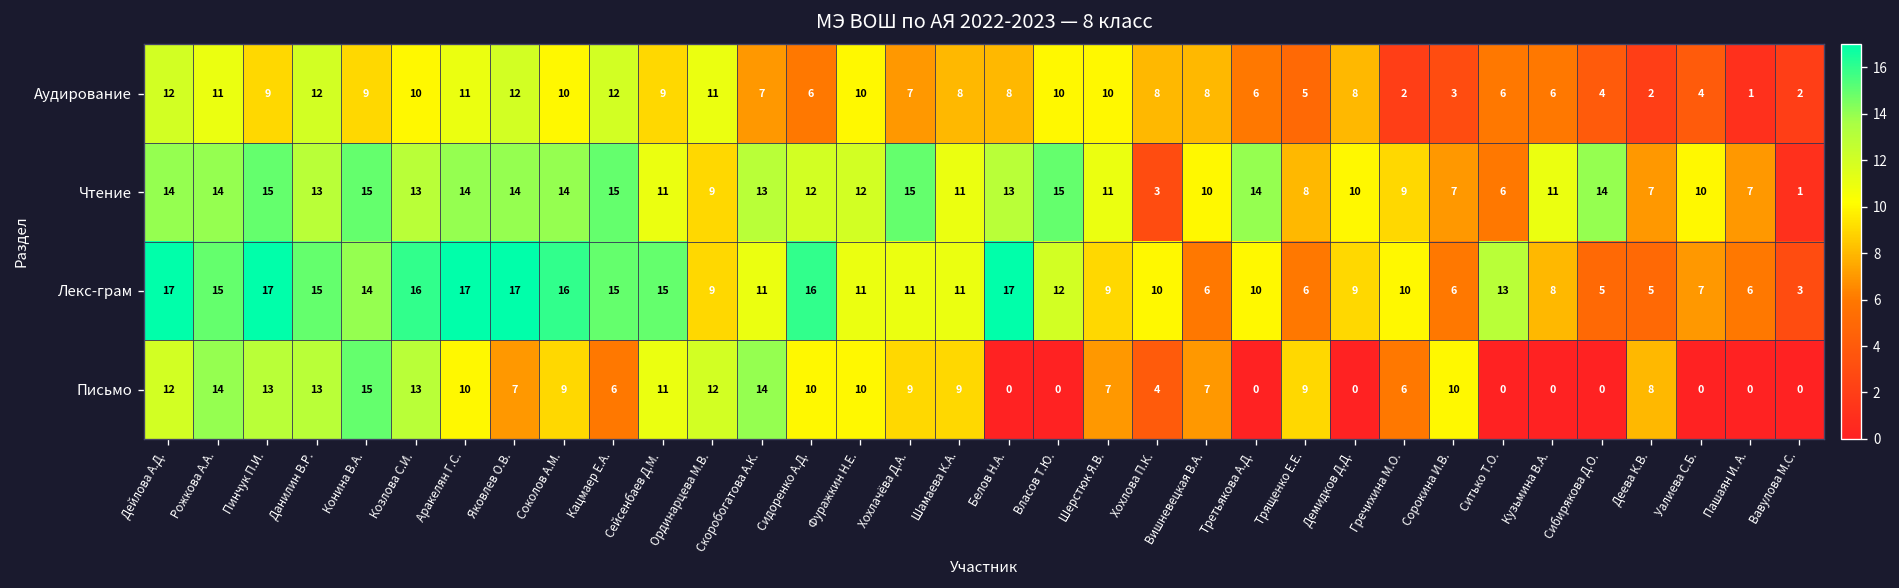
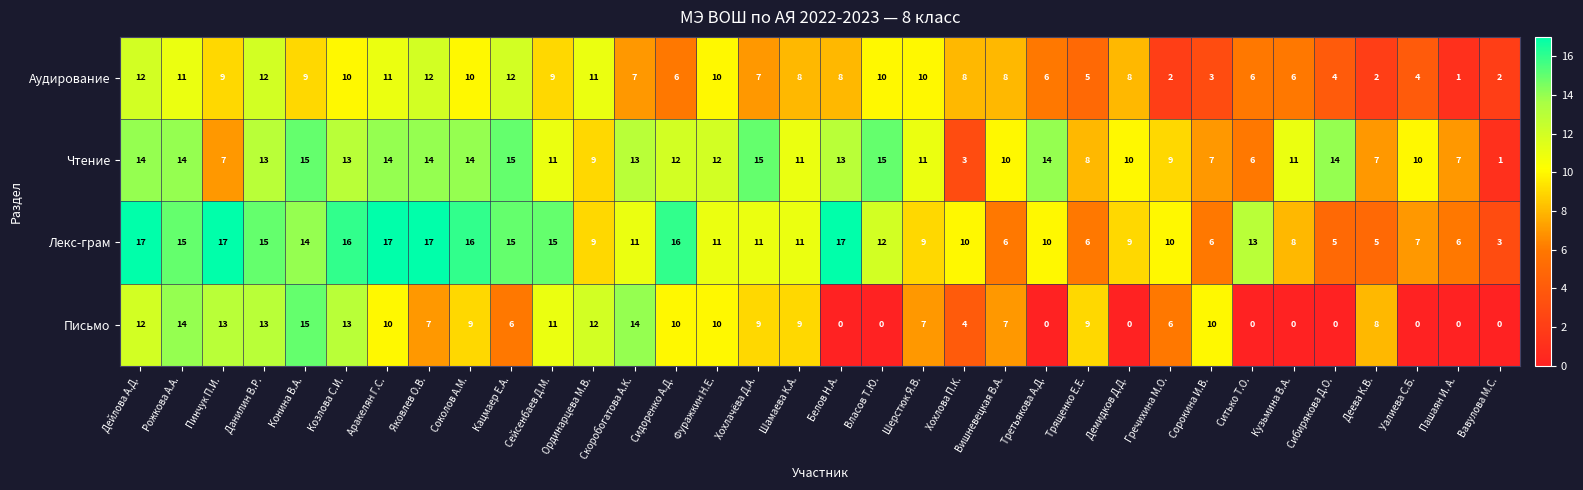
Чтение, Пинчук П.И.: 15 -> 7
